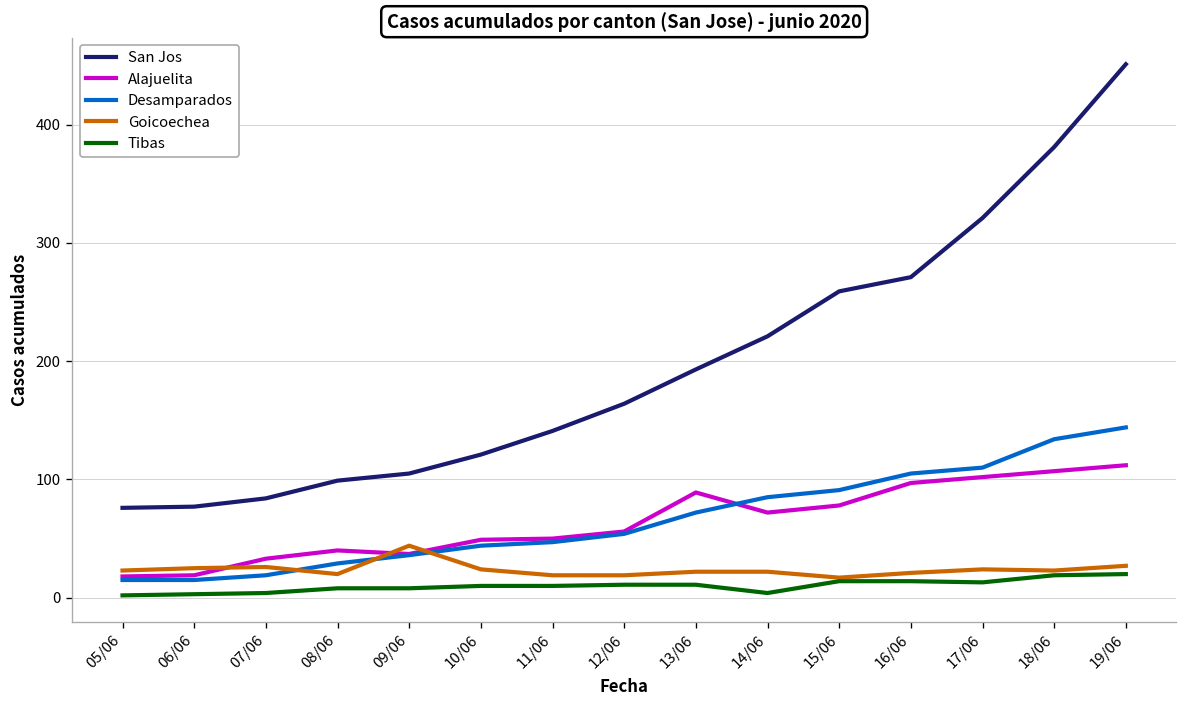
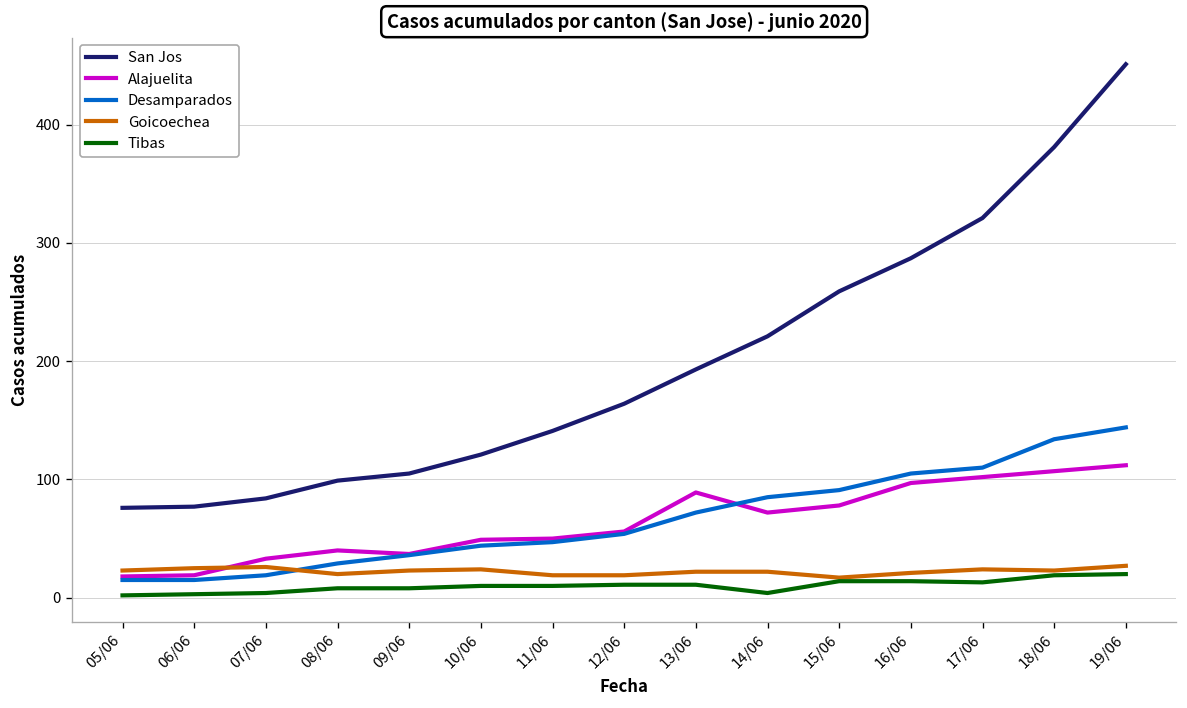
Goicoechea, 09/06: 40 -> 20
San Jos, 16/06: 270 -> 290
